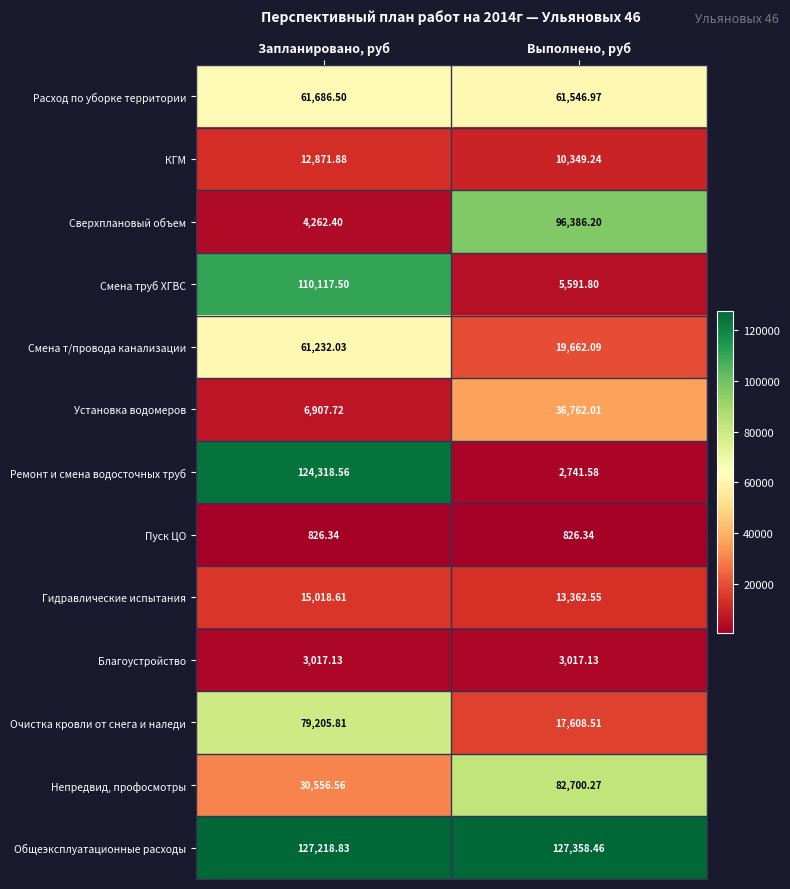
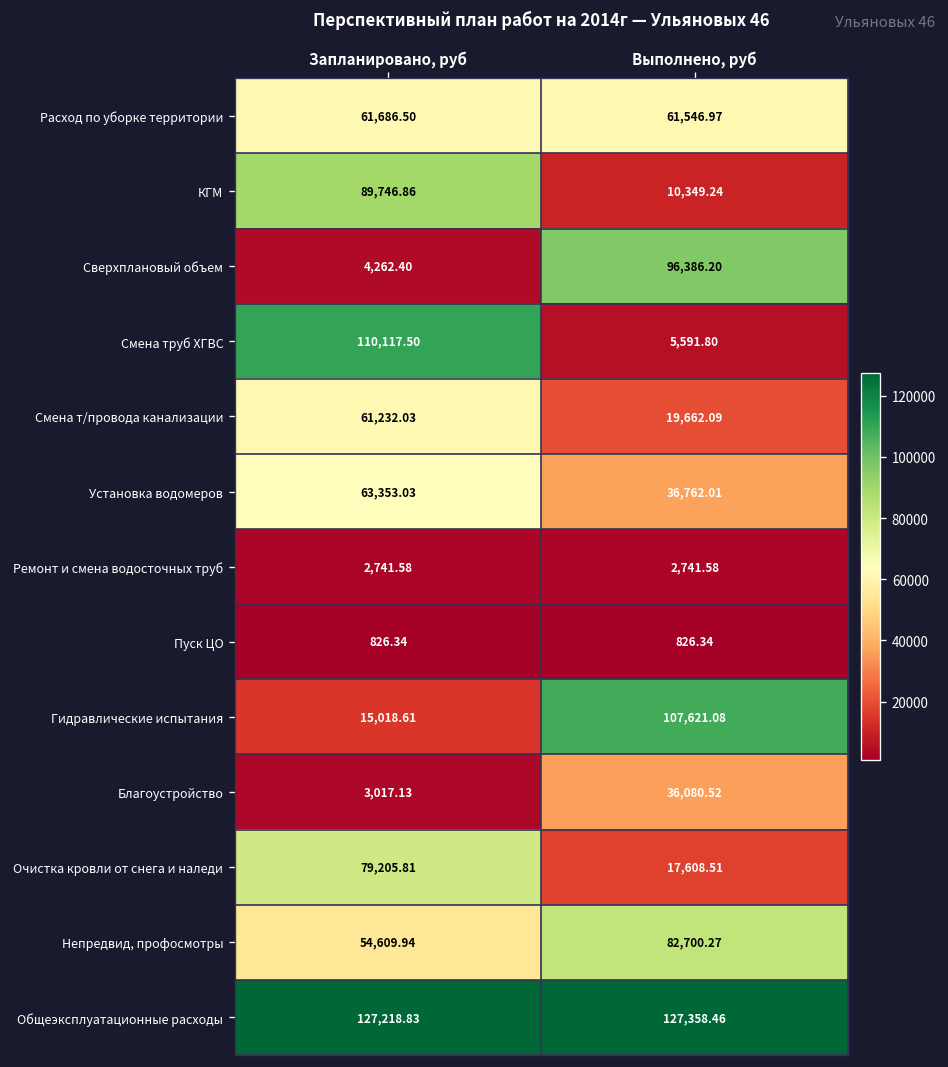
КГМ, Запланировано, руб: 12,871.88 -> 89,746.86
Установка водомеров, Запланировано, руб: 6,907.72 -> 63,353.03
Ремонт и смена водосточных труб, Запланировано, руб: 124,318.56 -> 2,741.58
Гидравлические испытания, Выполнено, руб: 13,362.55 -> 107,621.08
Благоустройство, Выполнено, руб: 3,017.13 -> 36,080.52
Непредвид, профосмотры, Запланировано, руб: 30,556.56 -> 54,609.94
